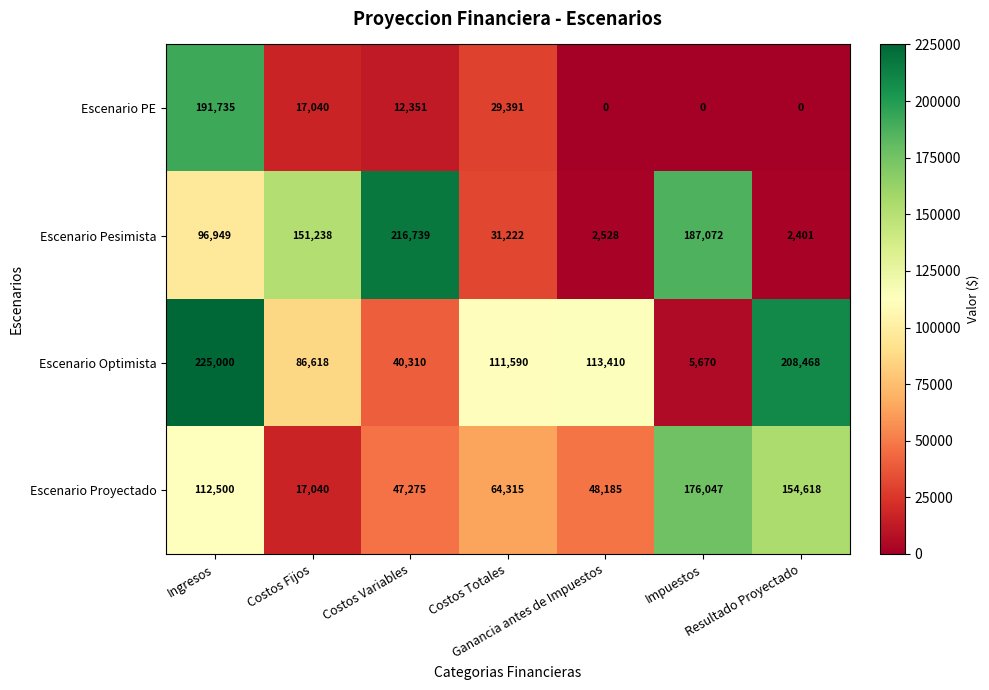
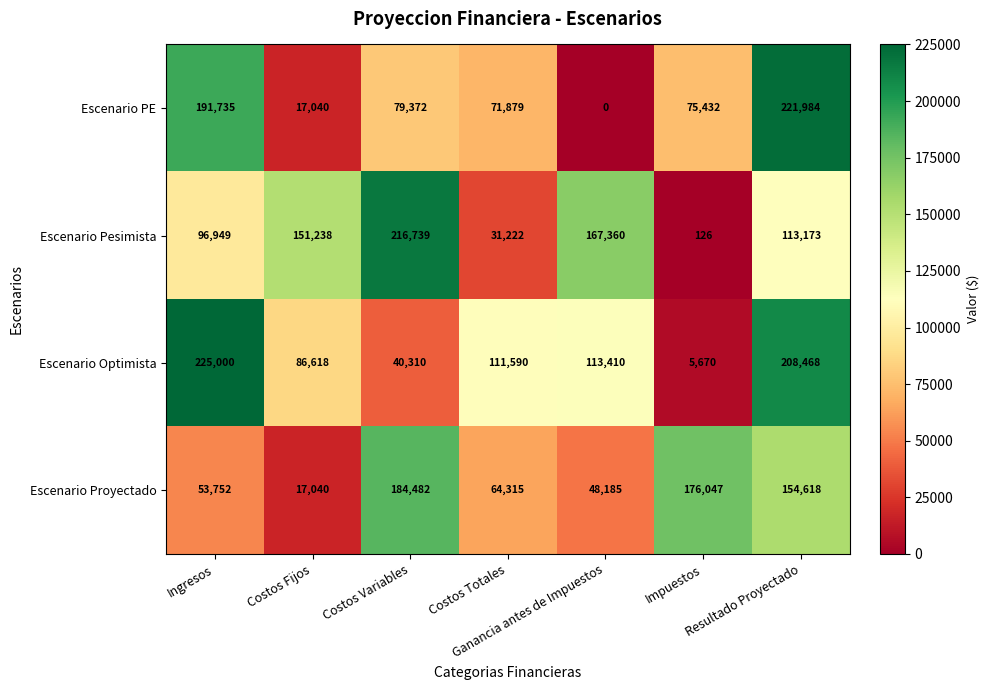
Escenario PE, Costos Variables: 12,351 -> 79,372
Escenario PE, Costos Totales: 29,391 -> 71,879
Escenario PE, Impuestos: 0 -> 75,432
Escenario PE, Resultado Proyectado: 0 -> 221,984
Escenario Pesimista, Ganancia antes de Impuestos: 2,528 -> 167,360
Escenario Pesimista, Impuestos: 187,072 -> 126
Escenario Pesimista, Resultado Proyectado: 2,401 -> 113,173
Escenario Proyectado, Ingresos: 112,500 -> 53,752
Escenario Proyectado, Costos Variables: 47,275 -> 184,482
